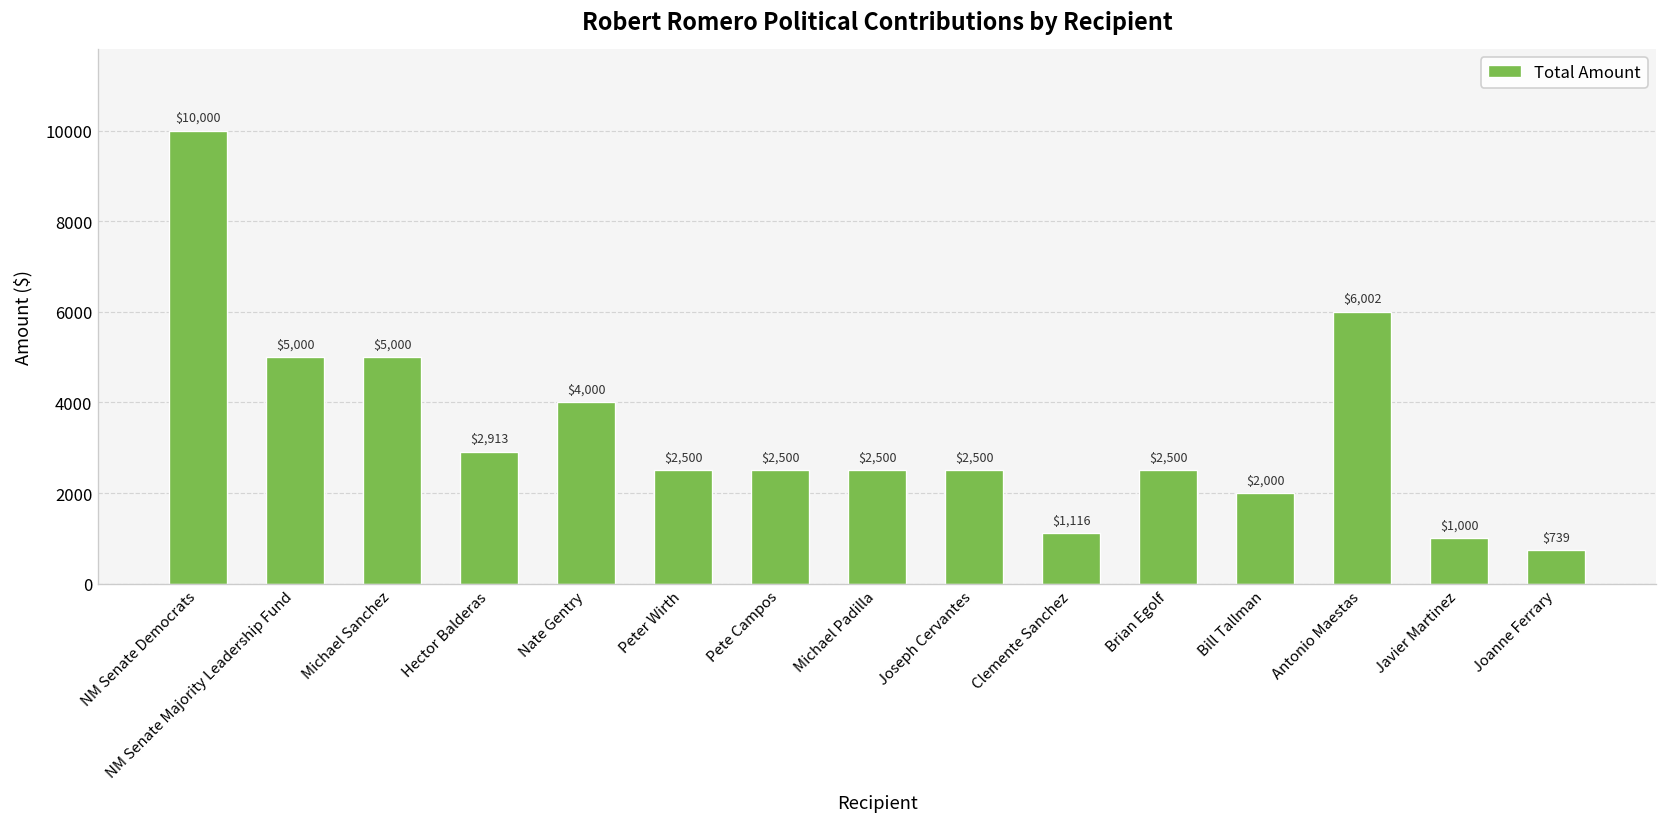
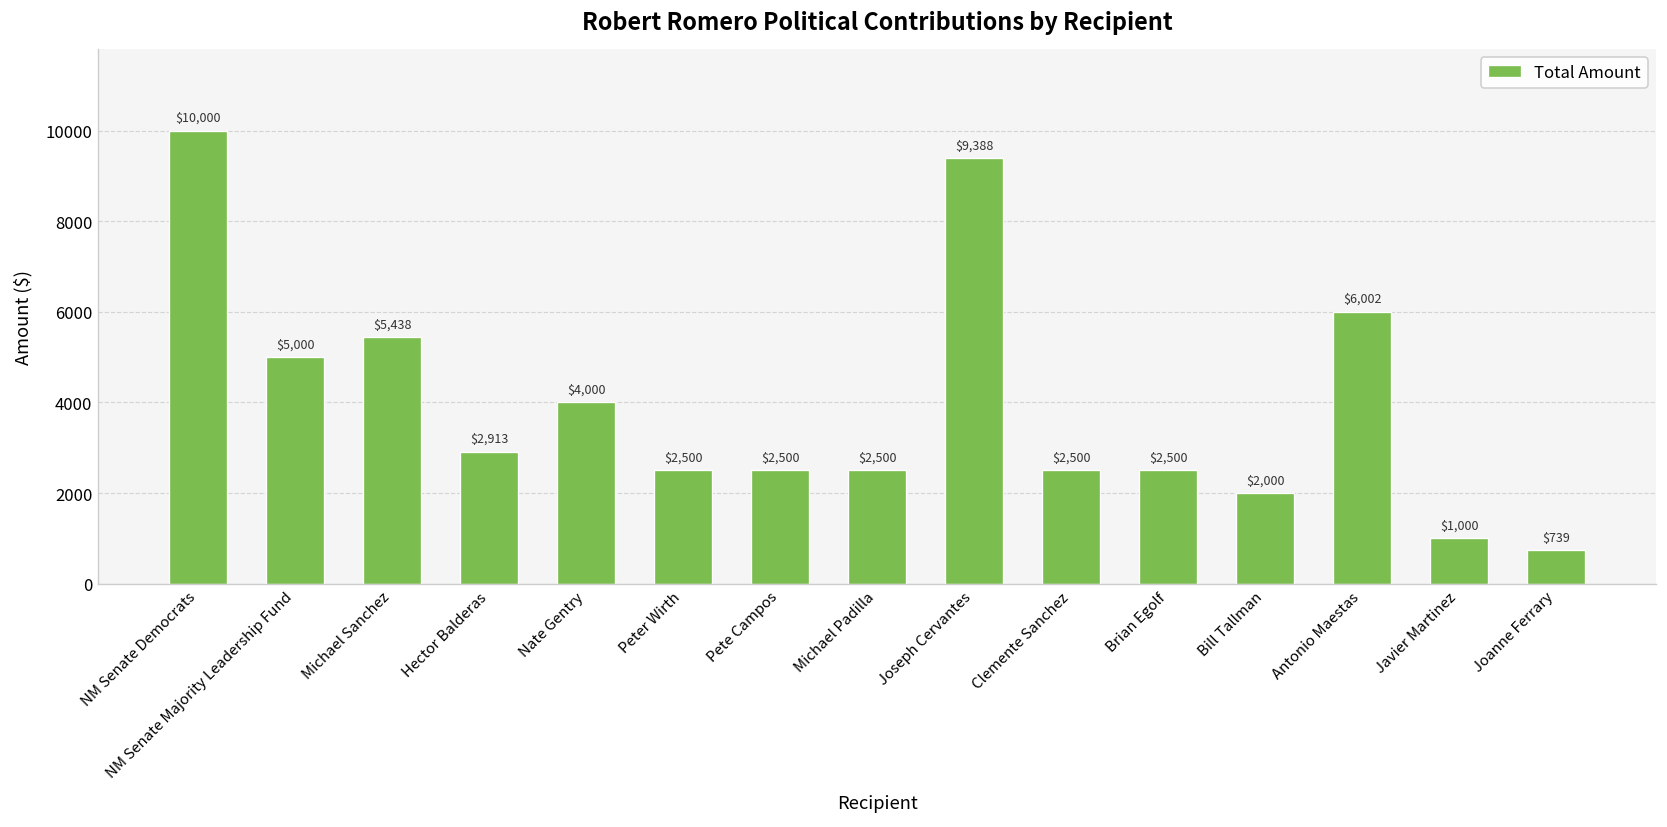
Michael Sanchez: $5,000 -> $5,438
Joseph Cervantes: $2,500 -> $9,388
Clemente Sanchez: $1,116 -> $2,500
